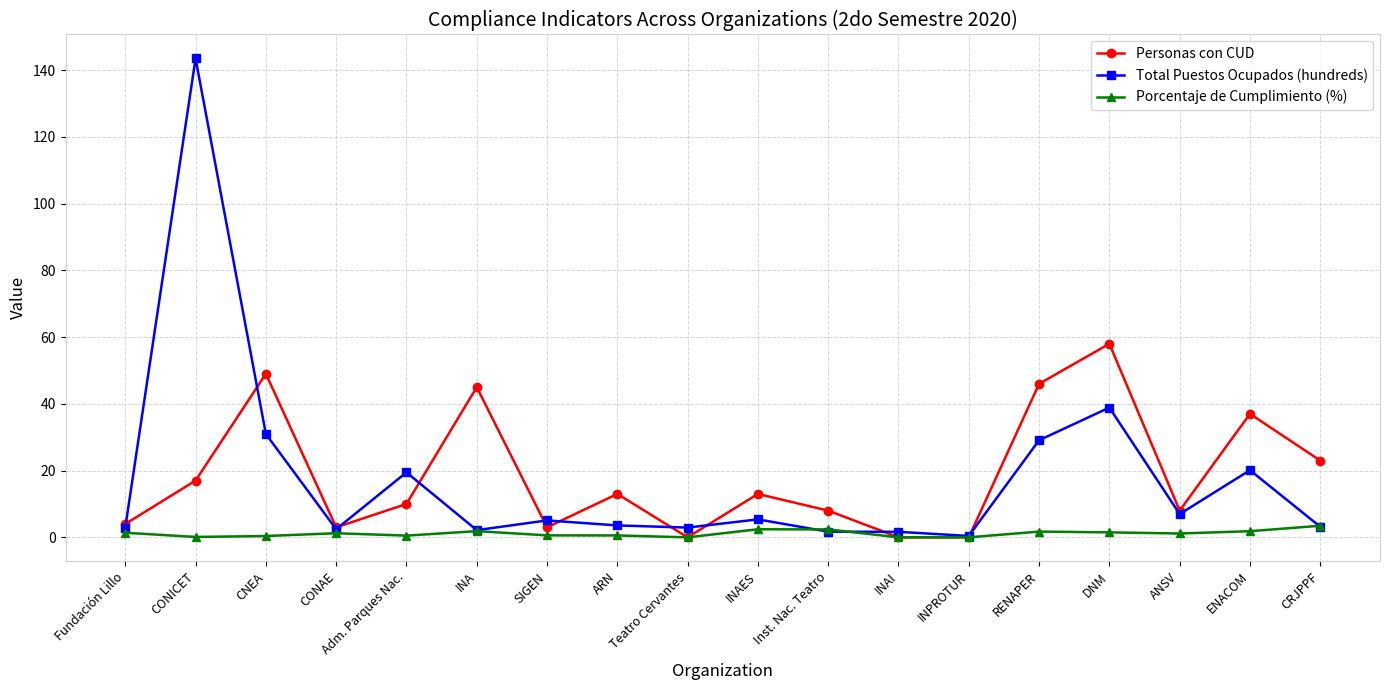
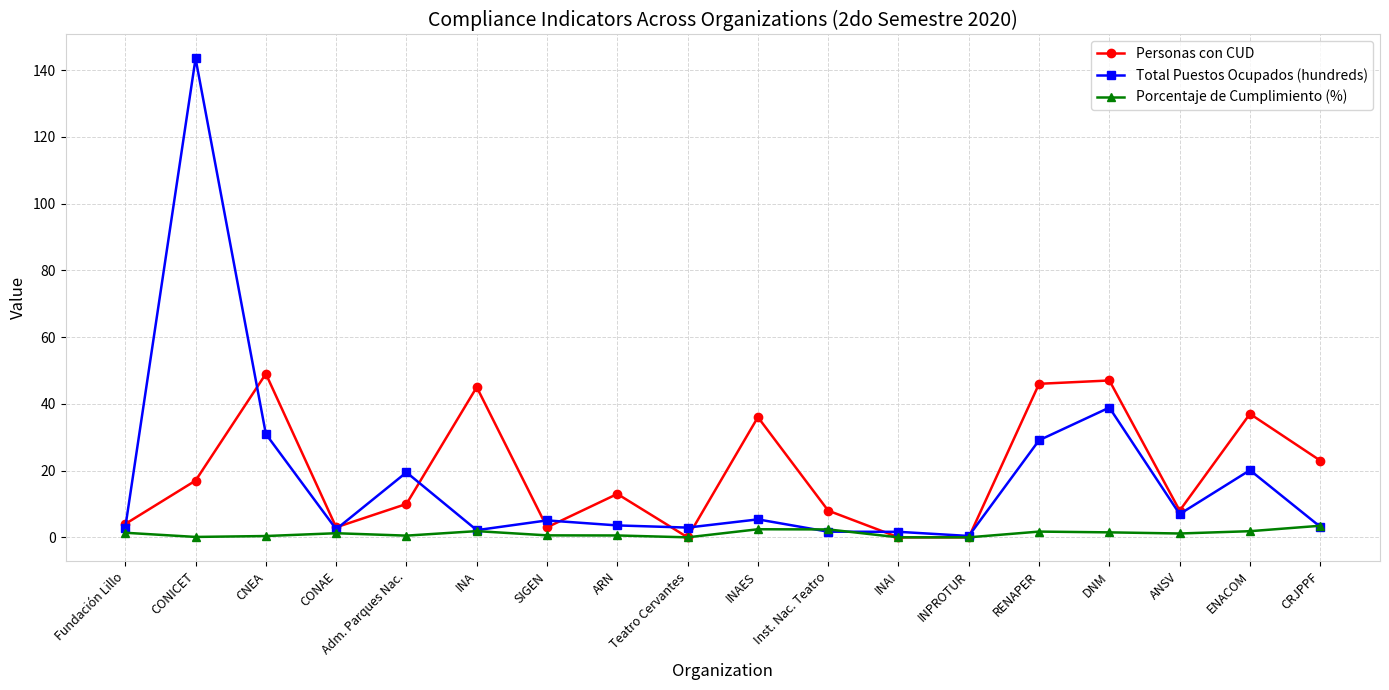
Personas con CUD, INAES: 13 -> 36
Personas con CUD, DNM: 58 -> 47
